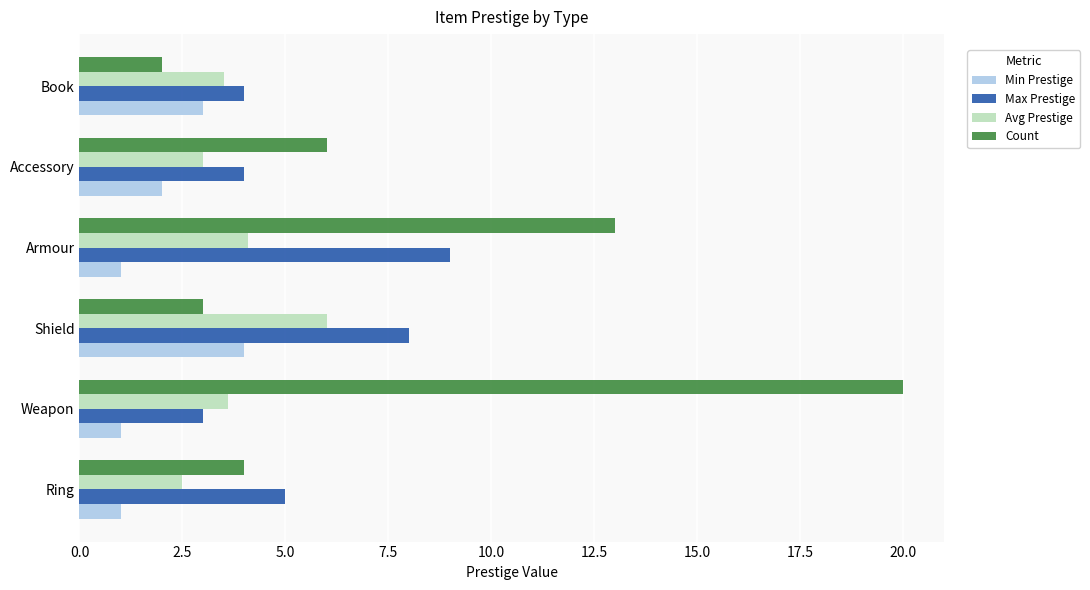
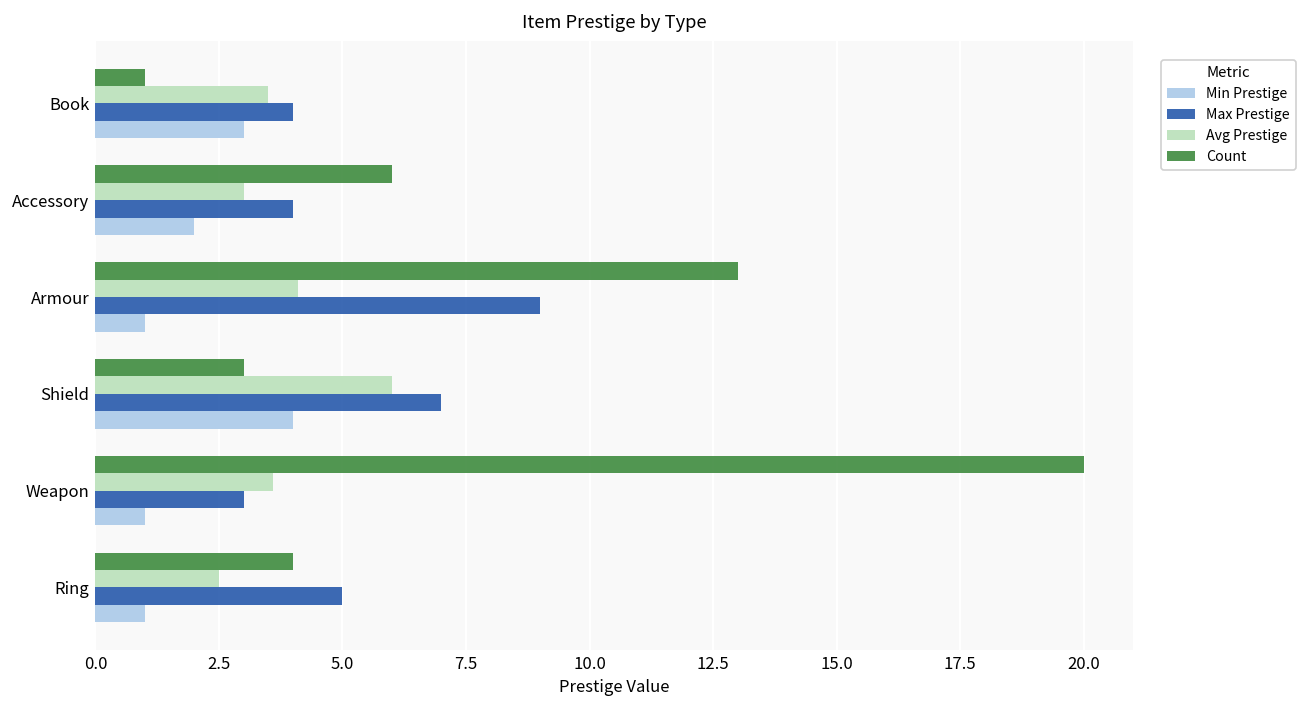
Count, Book: 2 -> 1
Max Prestige, Shield: 8 -> 7
